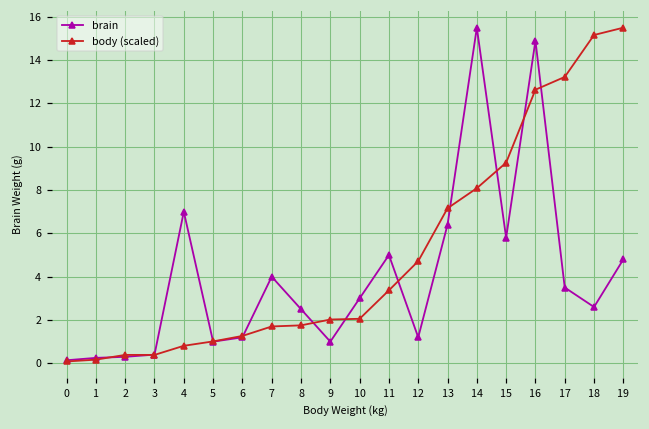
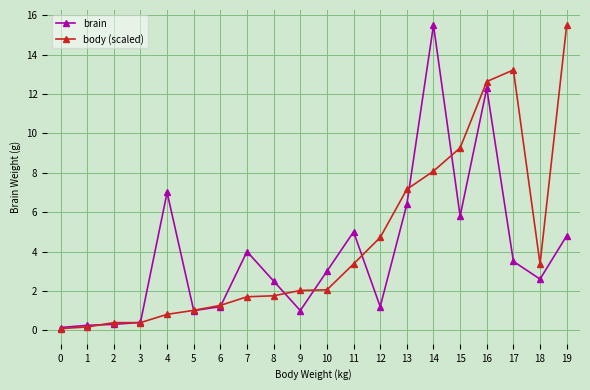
brain, 16: 14.9 -> 12.3
body (scaled), 18: 15.2 -> 3.4
